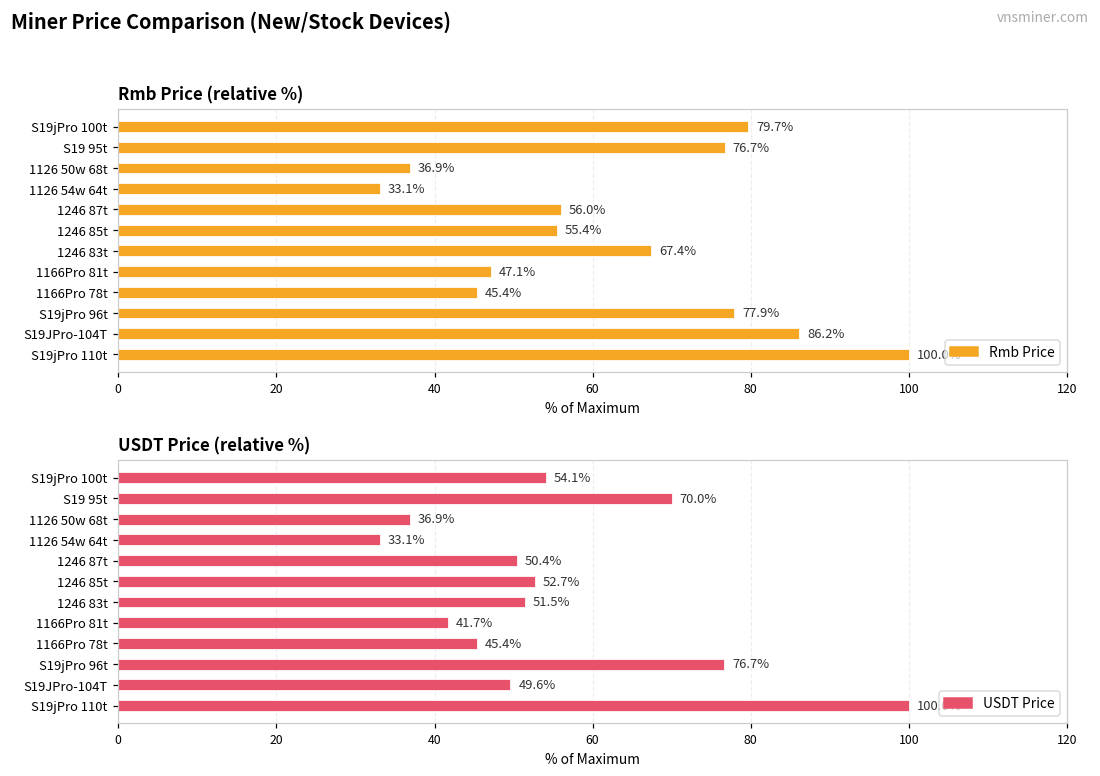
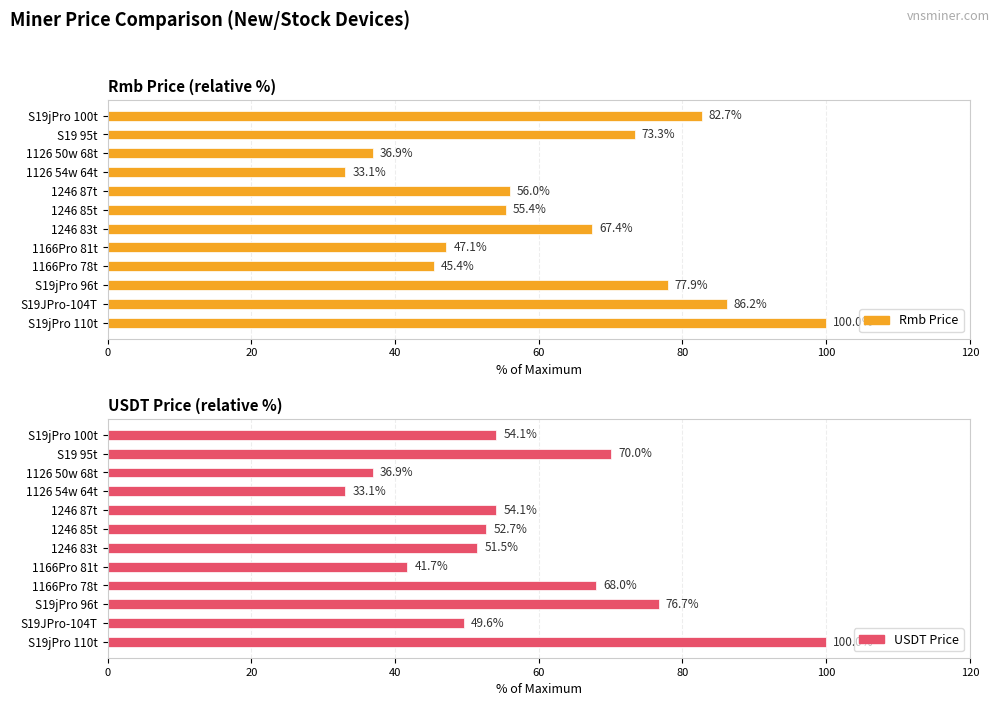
Rmb Price (relative %), S19jPro 100t: 79.7% -> 82.7%
Rmb Price (relative %), S19 95t: 76.7% -> 73.3%
USDT Price (relative %), 1246 87t: 50.4% -> 54.1%
USDT Price (relative %), 1166Pro 78t: 45.4% -> 68.0%
